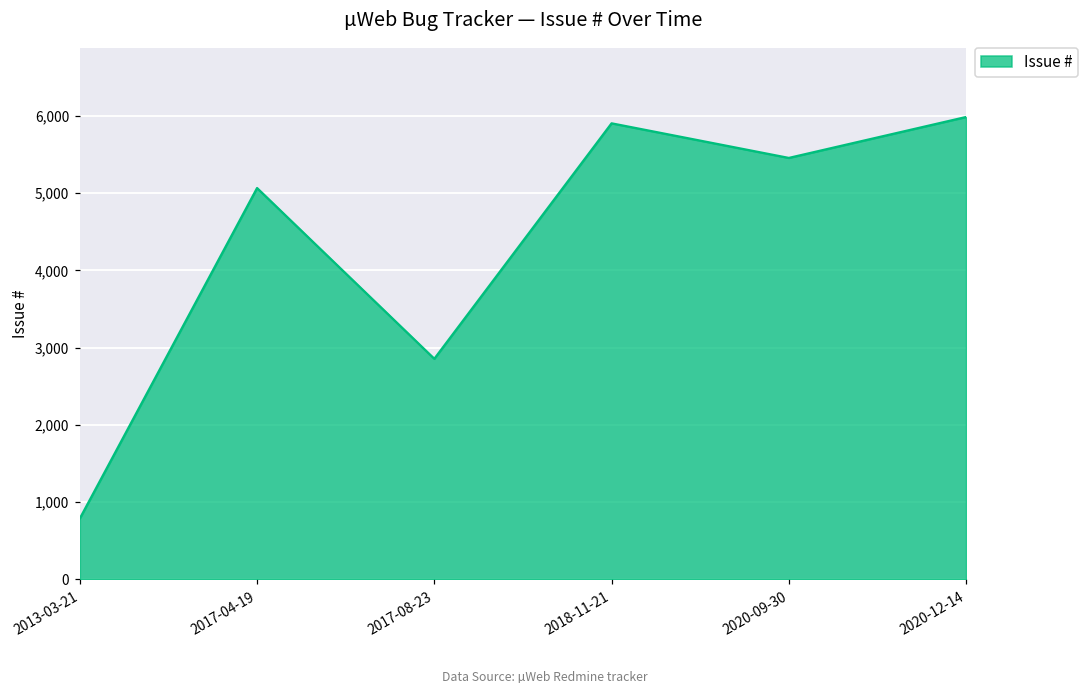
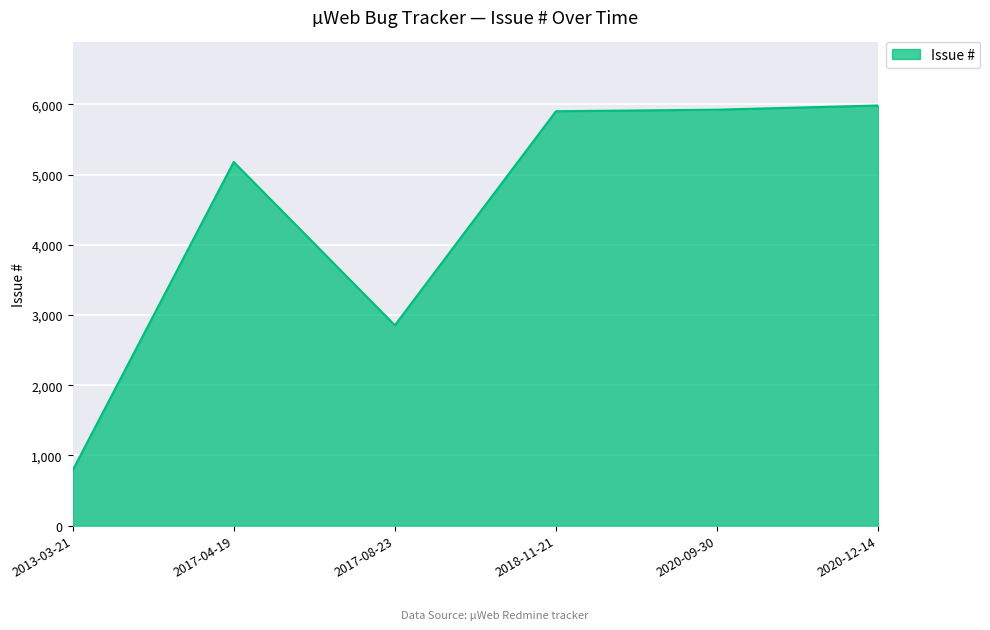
2017-04-19: 5,100 -> 5,200
2020-09-30: 5,500 -> 5,900
